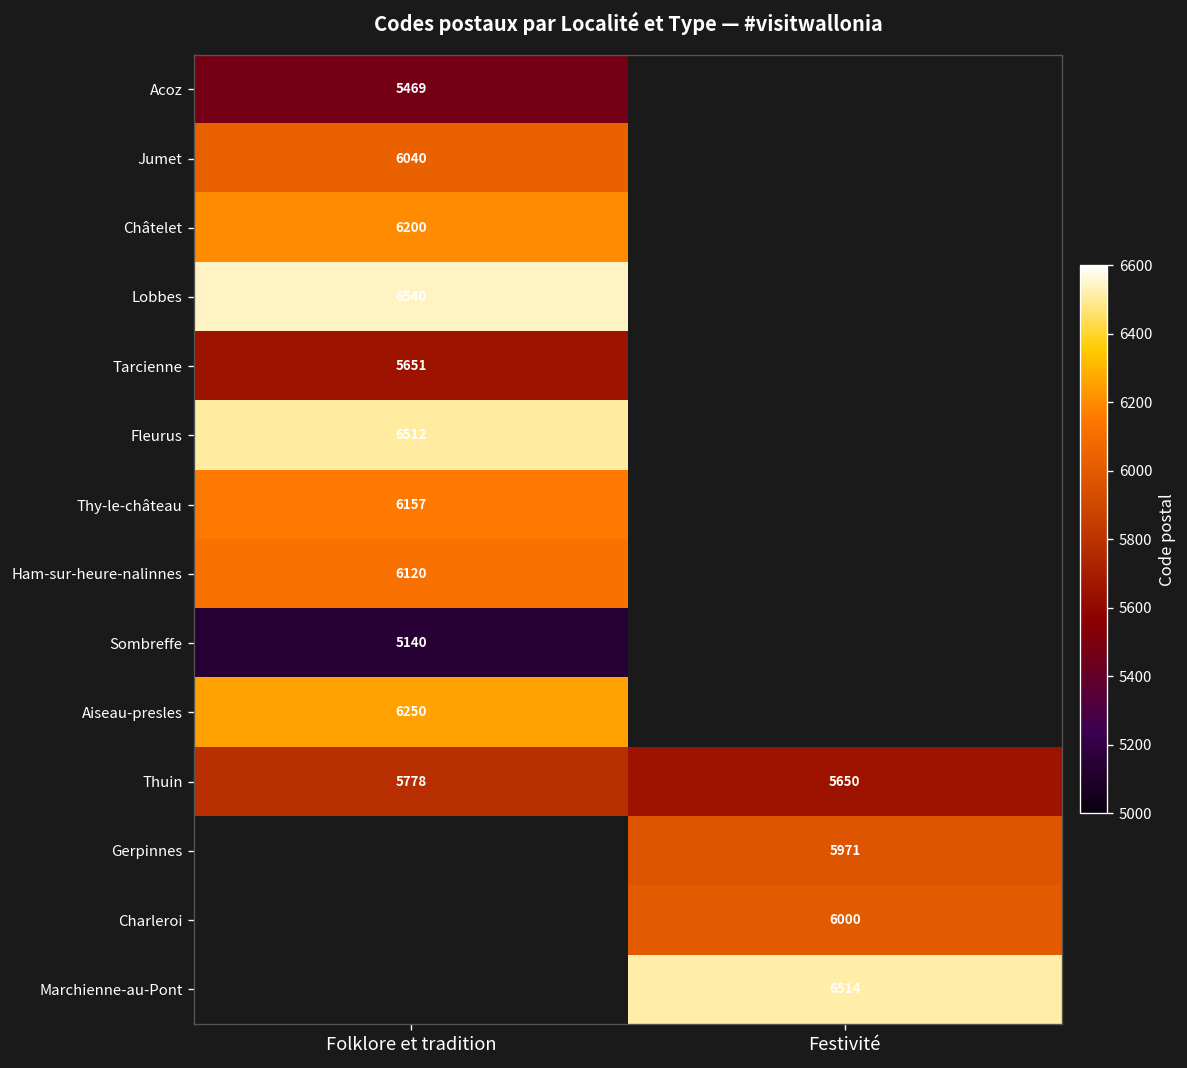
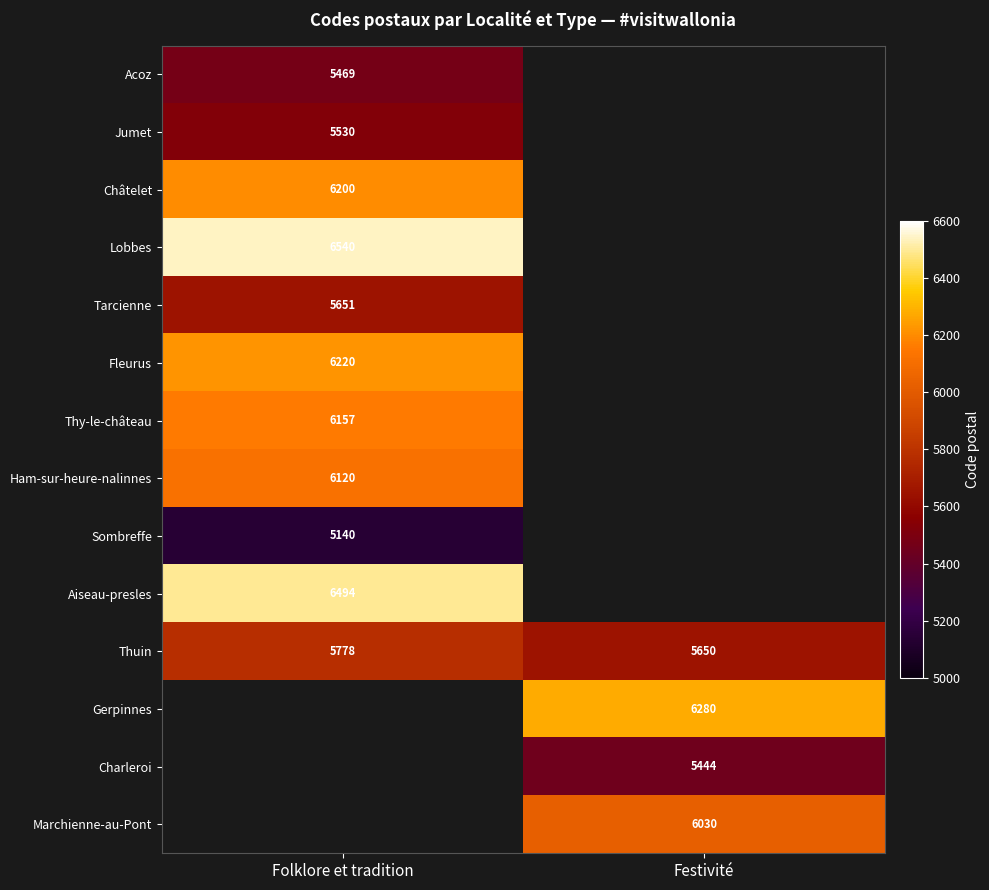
Jumet, Folklore et tradition: 6040 -> 5530
Fleurus, Folklore et tradition: 6512 -> 6220
Aiseau-presles, Folklore et tradition: 6250 -> 6494
Gerpinnes, Festivité: 5971 -> 6280
Charleroi, Festivité: 6000 -> 5444
Marchienne-au-Pont, Festivité: 6514 -> 6030
